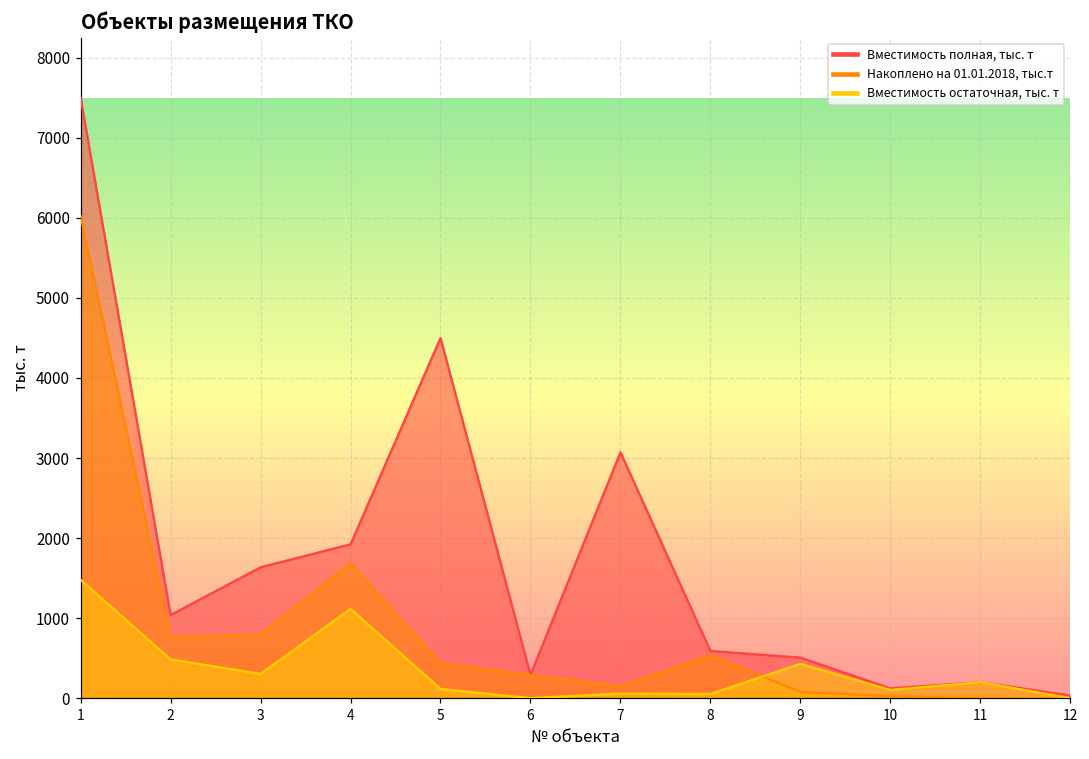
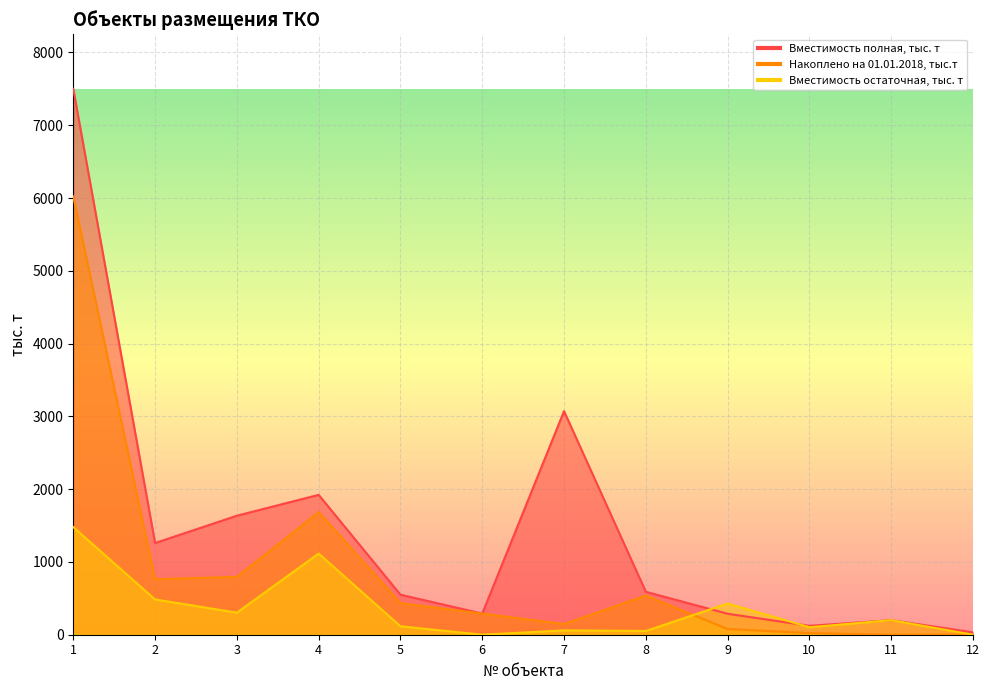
Вместимость полная, тыс. т, 2: 1000 -> 1300
Вместимость полная, тыс. т, 5: 4500 -> 600
Вместимость полная, тыс. т, 9: 500 -> 300
